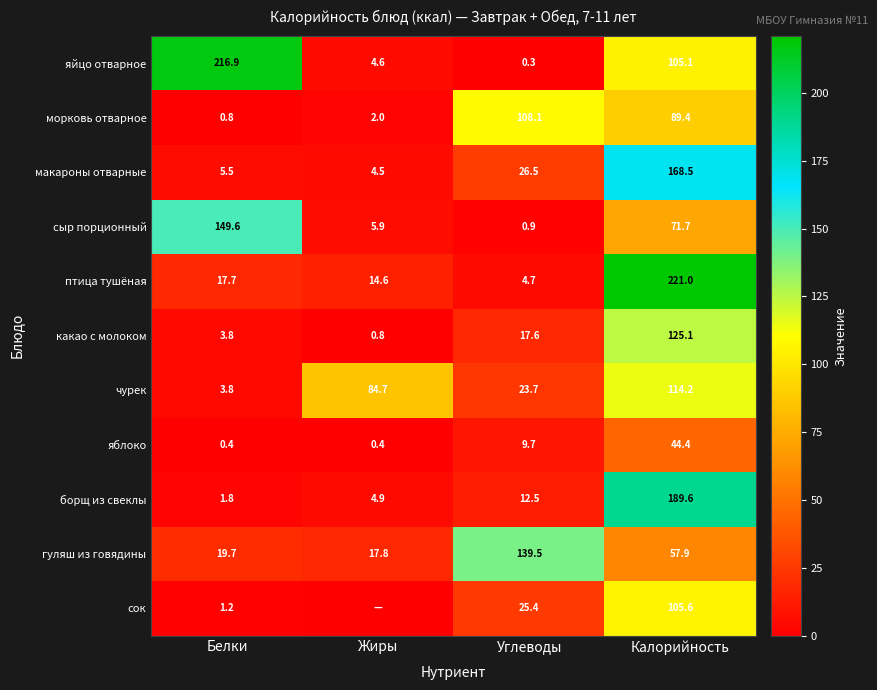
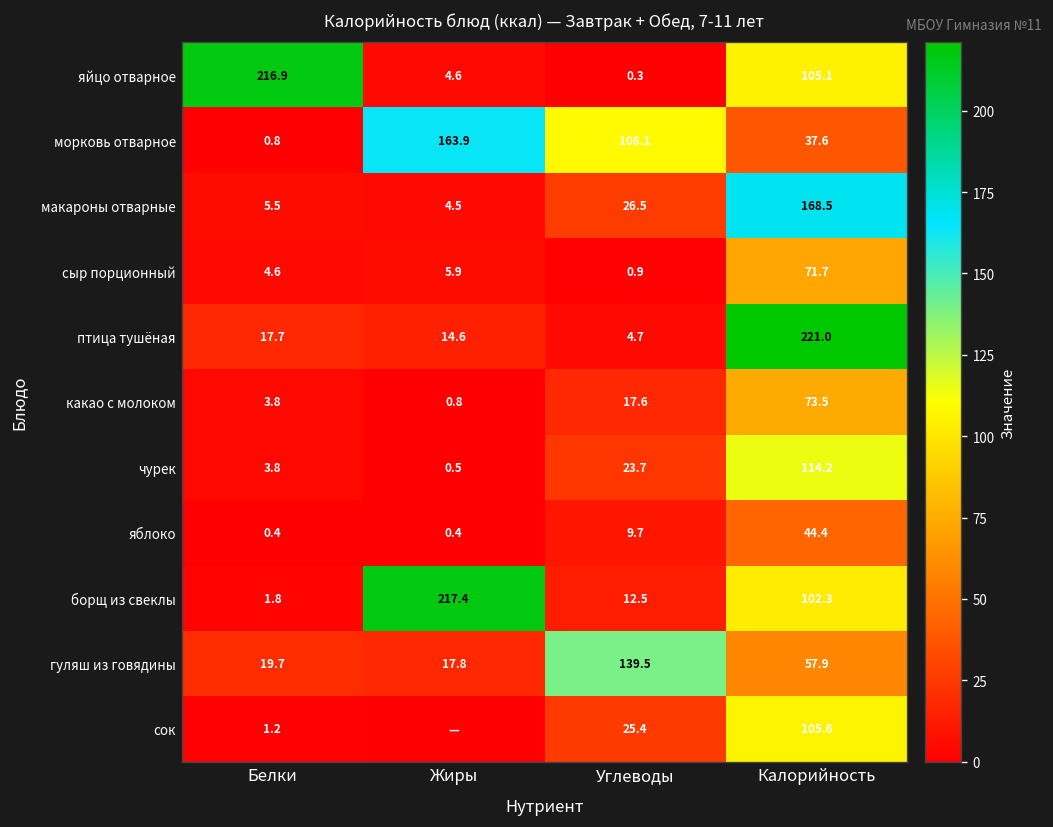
морковь отварное, Жиры: 2.0 -> 163.9
морковь отварное, Калорийность: 89.4 -> 37.6
сыр порционный, Белки: 149.6 -> 4.6
какао с молоком, Калорийность: 125.1 -> 73.5
чурек, Жиры: 84.7 -> 0.5
борщ из свеклы, Жиры: 4.9 -> 217.4
борщ из свеклы, Калорийность: 189.6 -> 102.3
